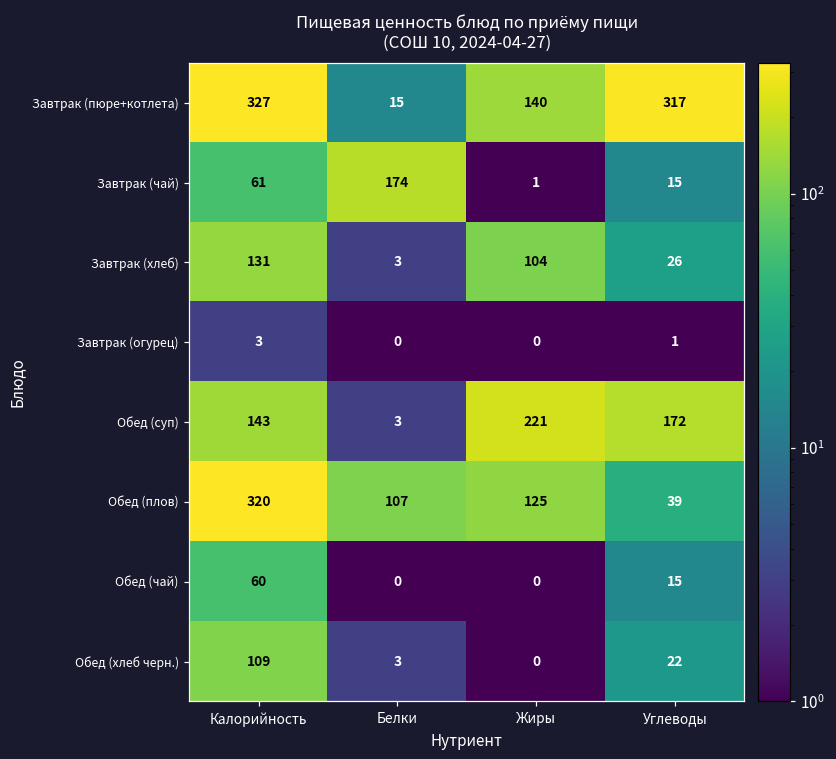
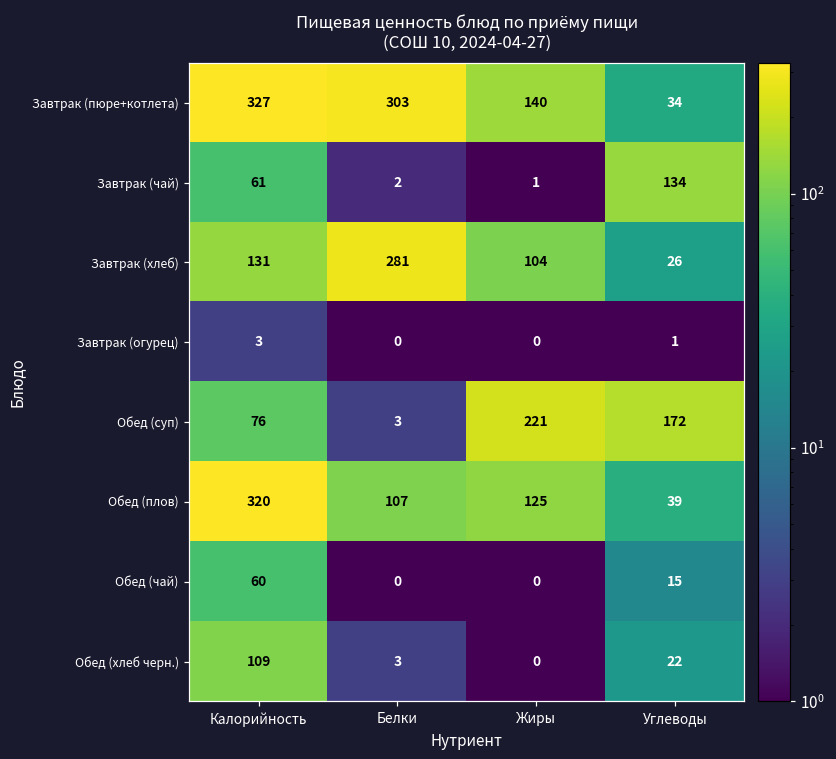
Завтрак (пюре+котлета), Белки: 15 -> 303
Завтрак (пюре+котлета), Углеводы: 317 -> 34
Завтрак (чай), Белки: 174 -> 2
Завтрак (чай), Углеводы: 15 -> 134
Завтрак (хлеб), Белки: 3 -> 281
Обед (суп), Калорийность: 143 -> 76
